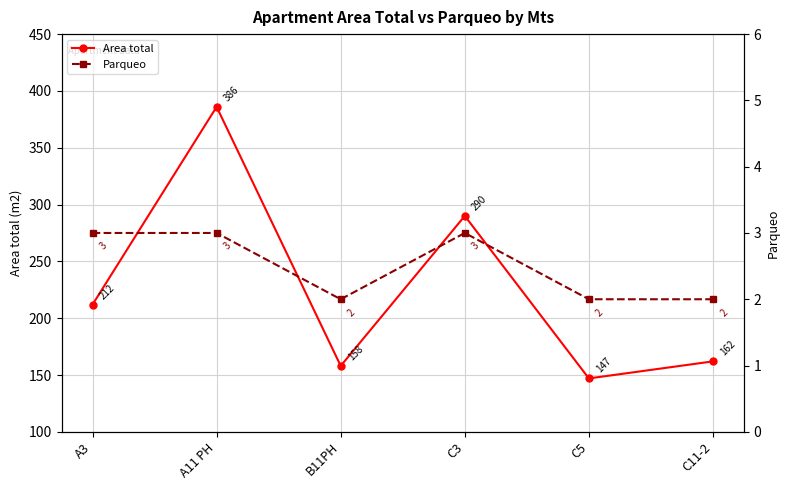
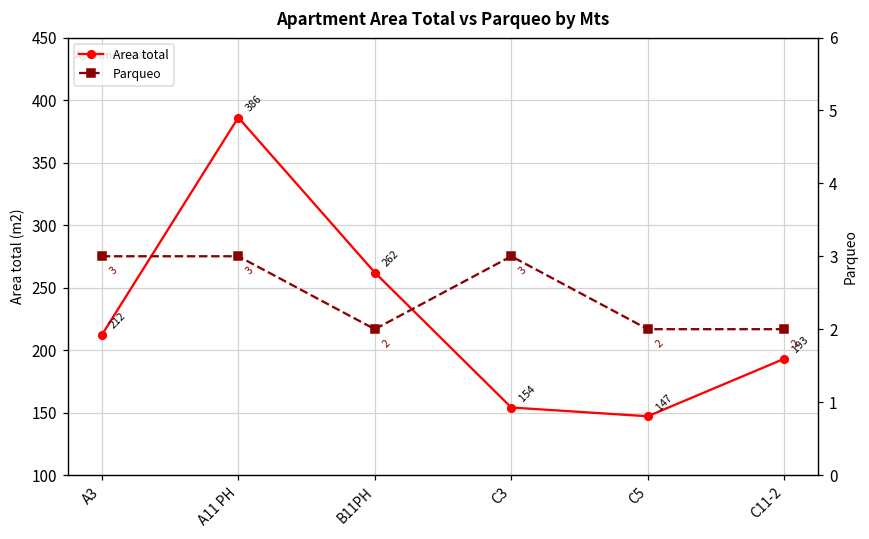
Area total, B11PH: 158 -> 262
Area total, C3: 290 -> 154
Area total, C11-2: 162 -> 193
